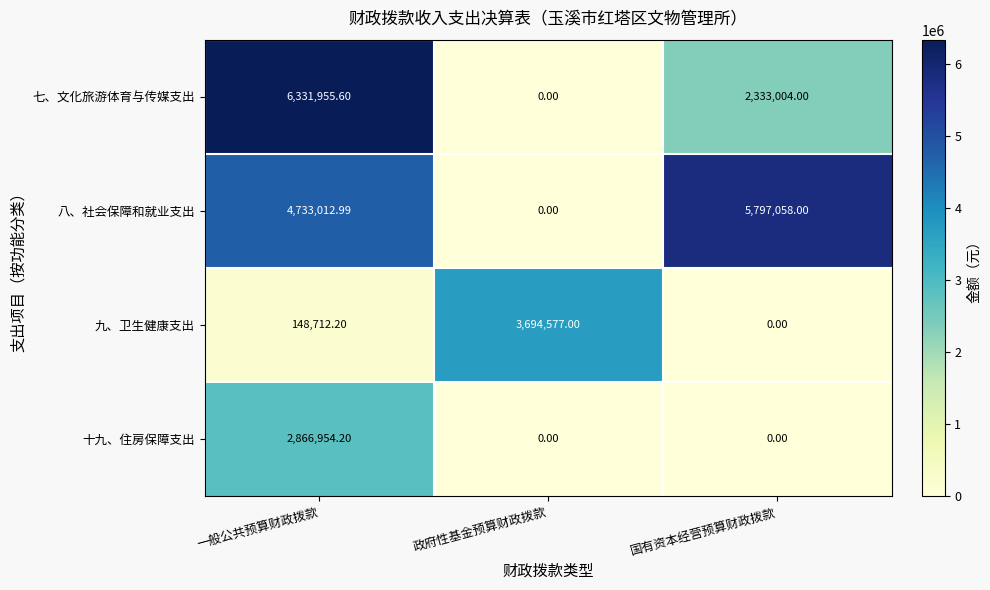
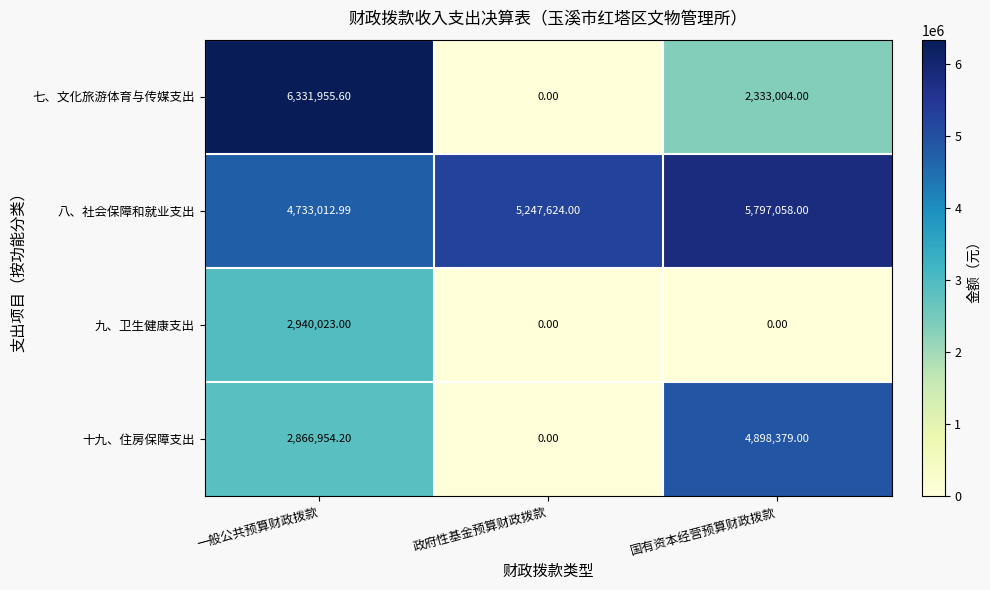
八、社会保障和就业支出, 政府性基金预算财政拨款: 0.00 -> 5,247,624.00
九、卫生健康支出, 一般公共预算财政拨款: 148,712.20 -> 2,940,023.00
九、卫生健康支出, 政府性基金预算财政拨款: 3,694,577.00 -> 0.00
十九、住房保障支出, 国有资本经营预算财政拨款: 0.00 -> 4,898,379.00
